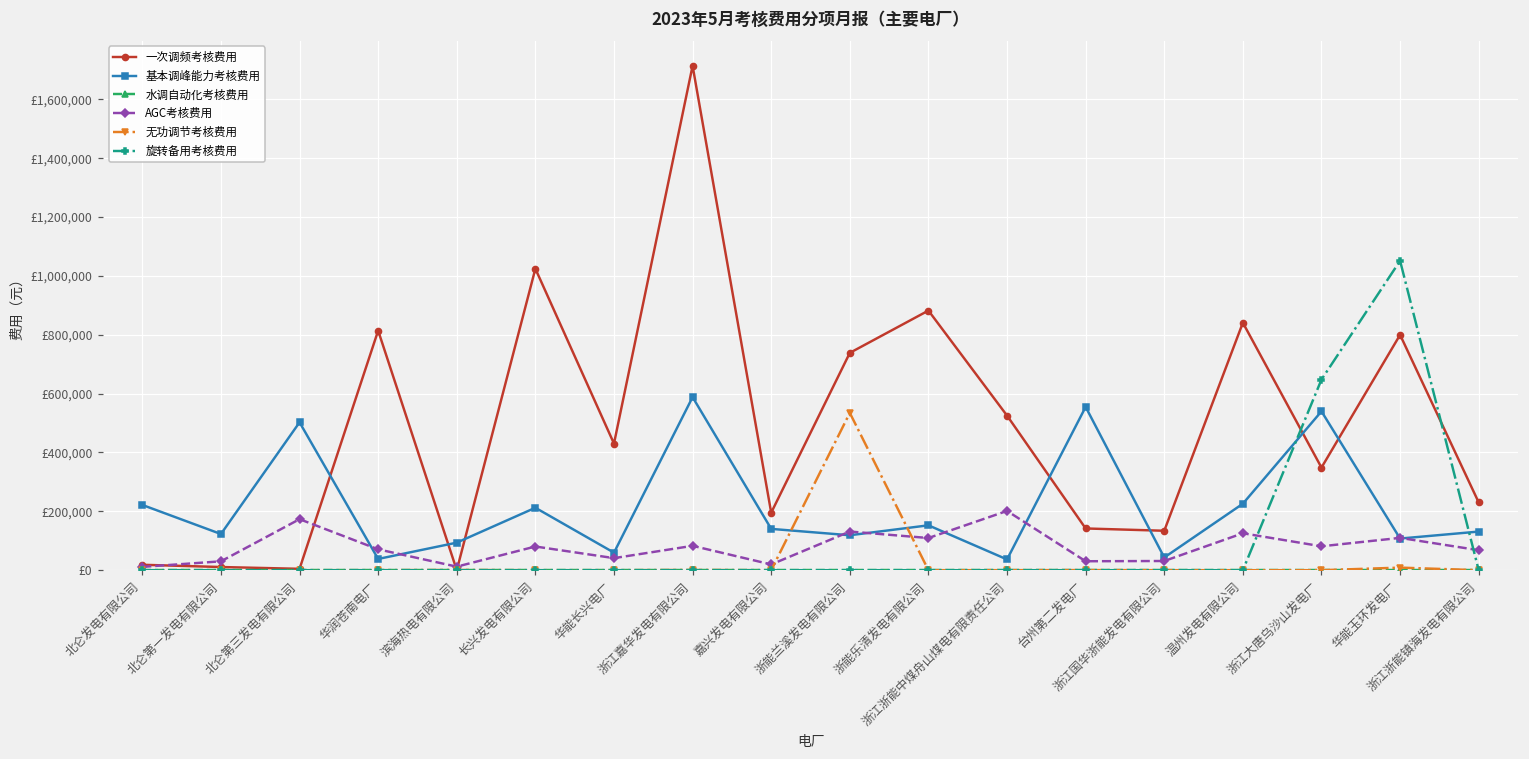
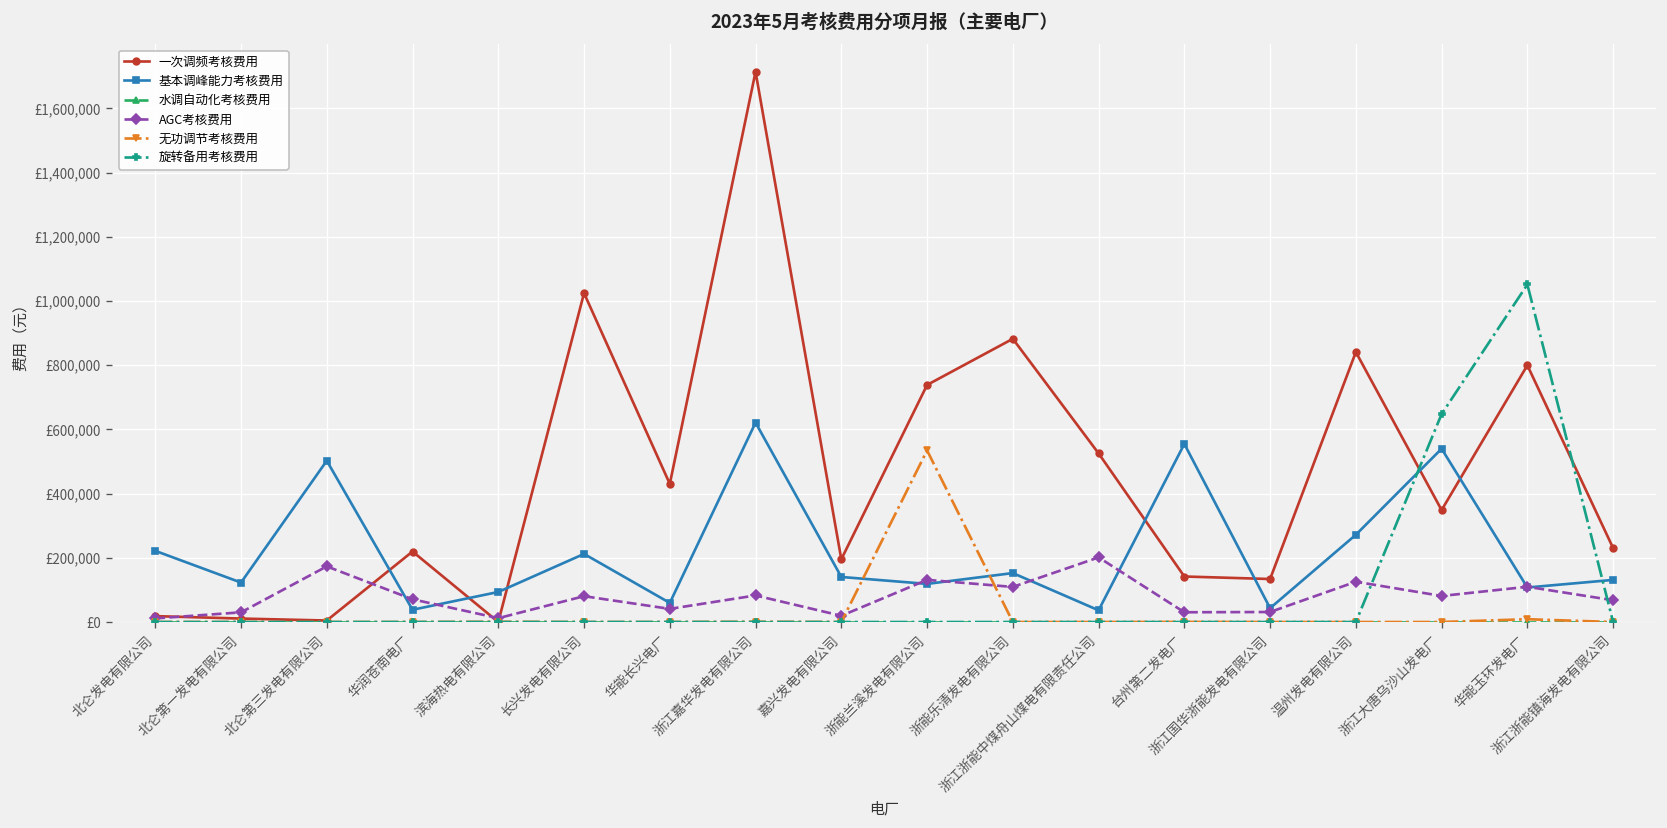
一次调频考核费用, 华润苍南电厂: £810,000 -> £220,000
基本调峰能力考核费用, 浙江嘉华发电有限公司: £590,000 -> £620,000
基本调峰能力考核费用, 温州发电有限公司: £230,000 -> £270,000
